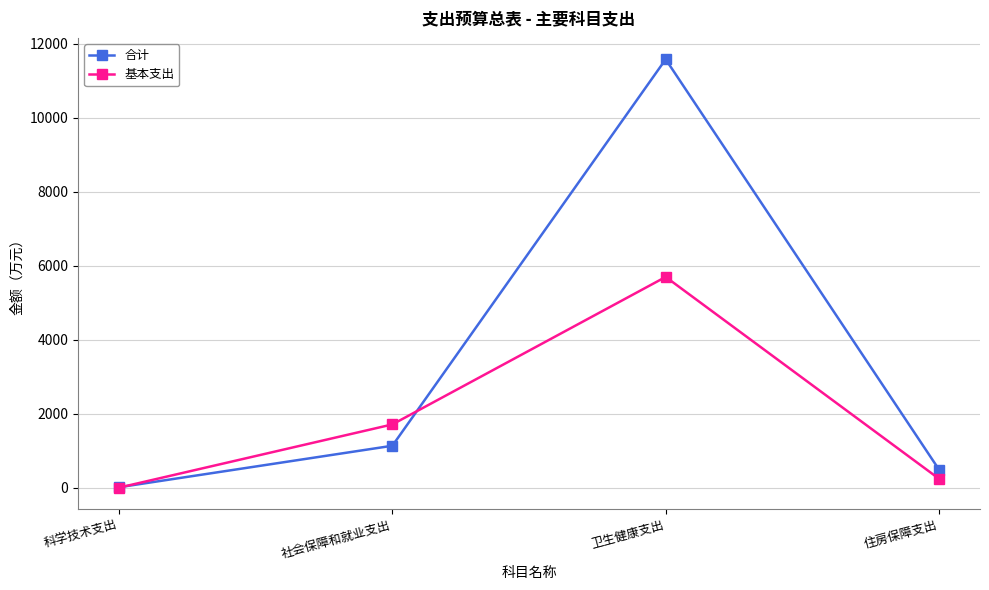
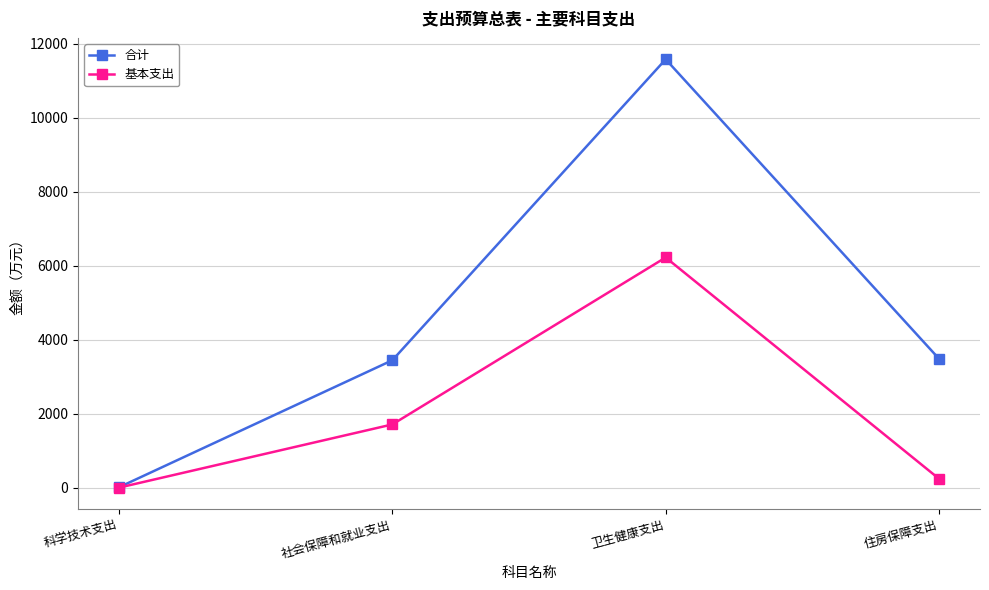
合计, 社会保障和就业支出: 1100 -> 3400
基本支出, 卫生健康支出: 5700 -> 6200
合计, 住房保障支出: 500 -> 3500
